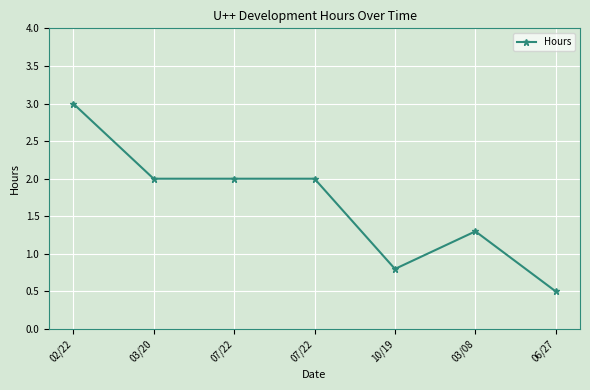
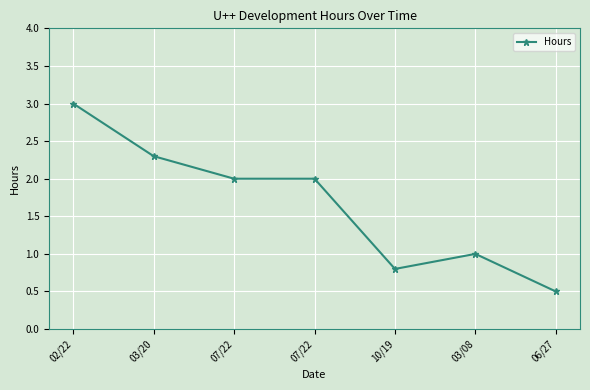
03/20: 2.0 -> 2.3
03/08: 1.3 -> 1.0
